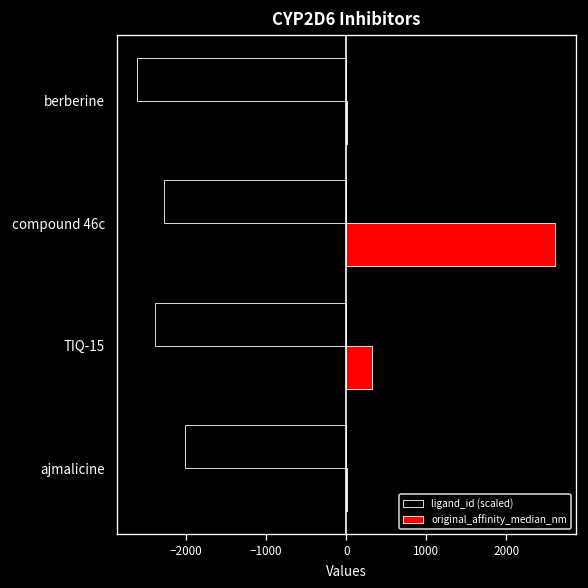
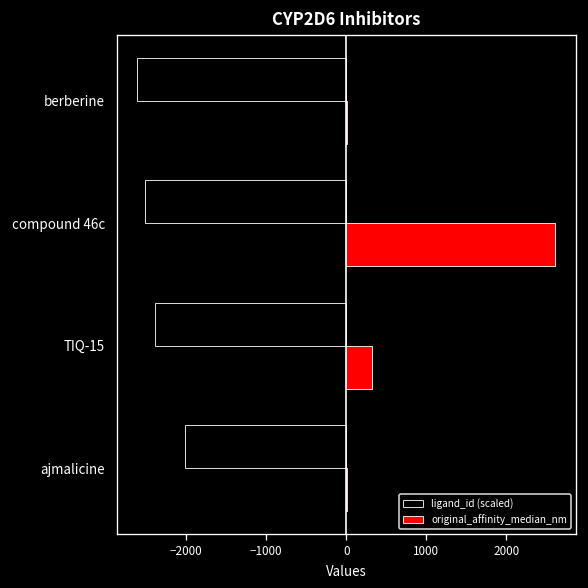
ligand_id (scaled), compound 46c: -2300 -> -2500
